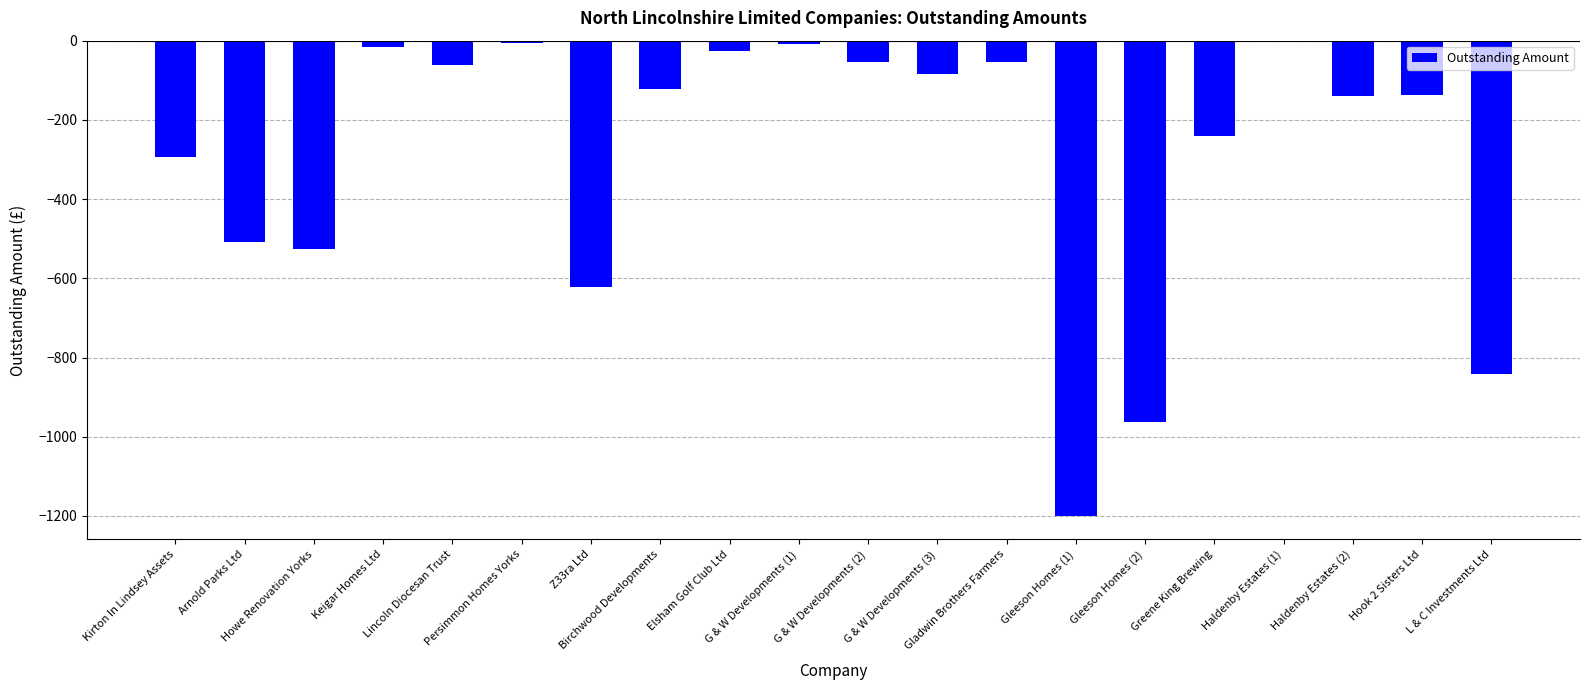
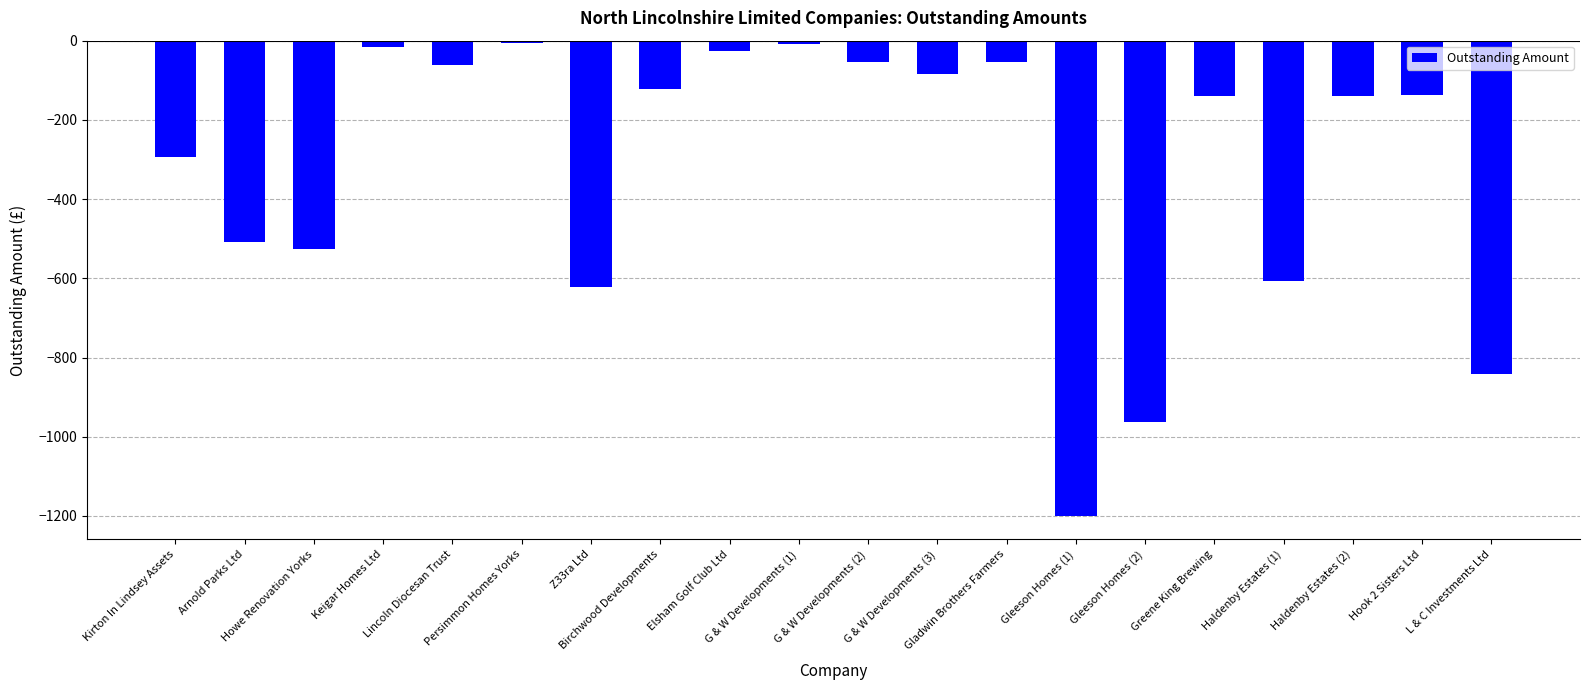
Greene King Brewing: -240 -> -140
Haldenby Estates (1): 0 -> -610
